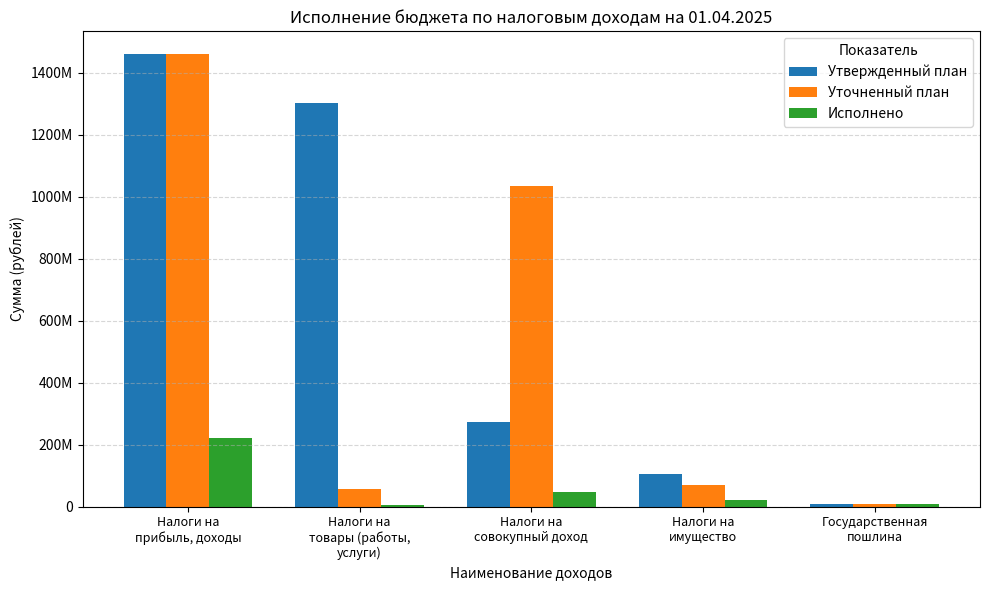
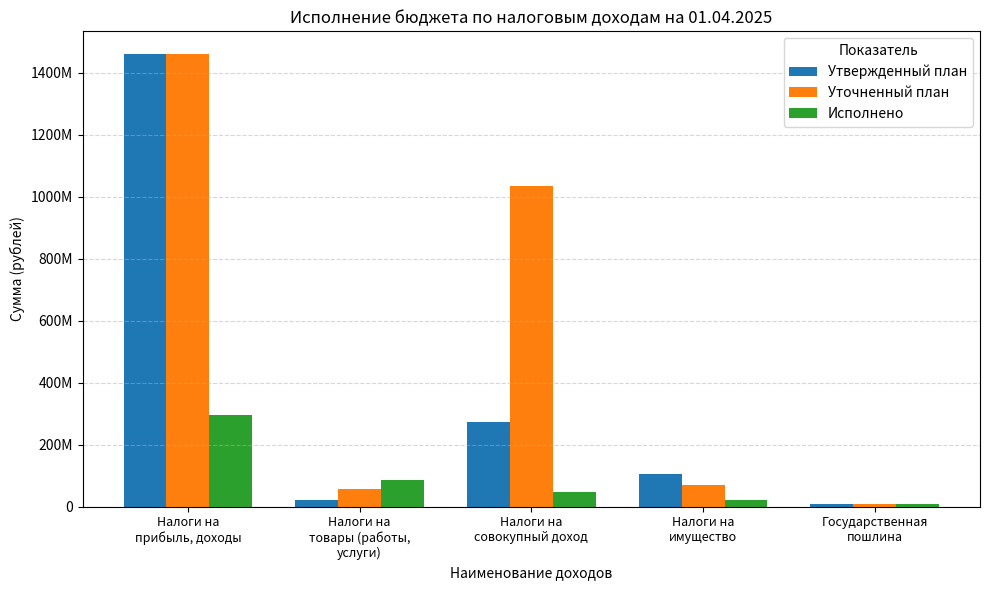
Исполнено, Налоги на прибыль, доходы: 220000000 -> 300000000
Утвержденный план, Налоги на товары (работы, услуги): 1300000000 -> 20000000
Исполнено, Налоги на товары (работы, услуги): 0 -> 90000000
